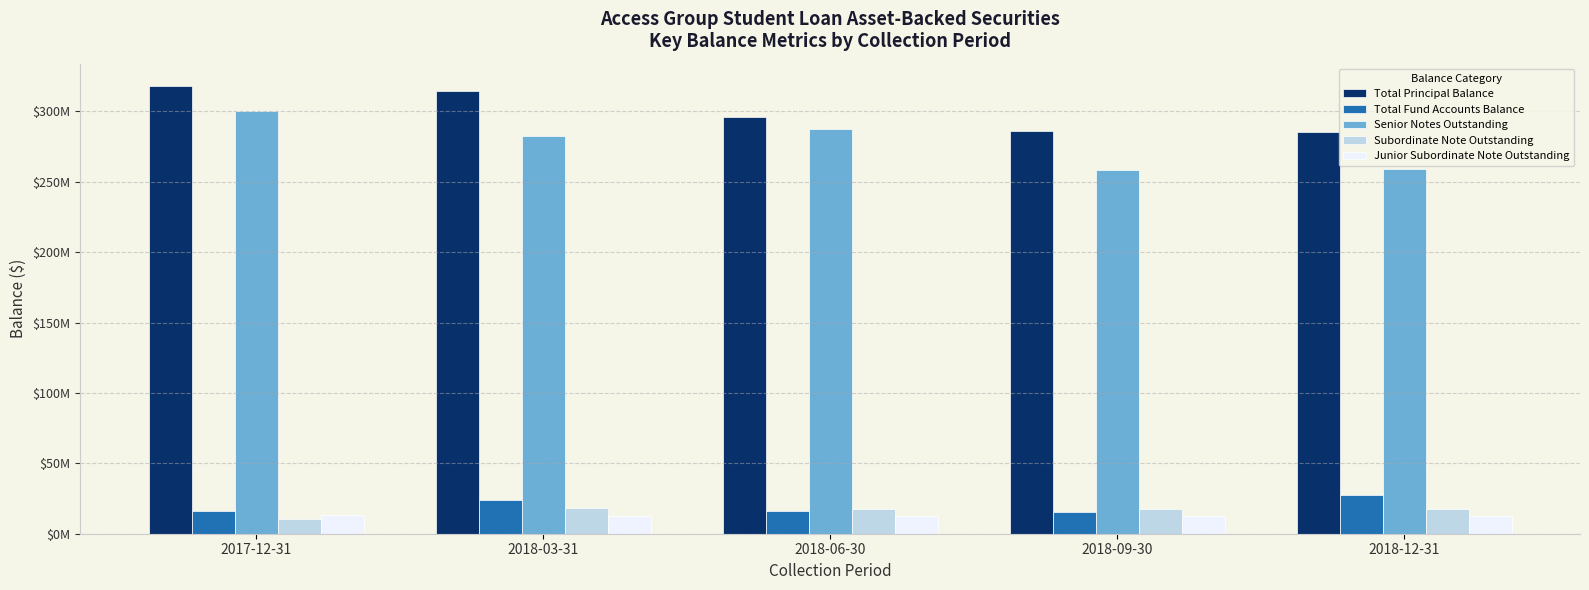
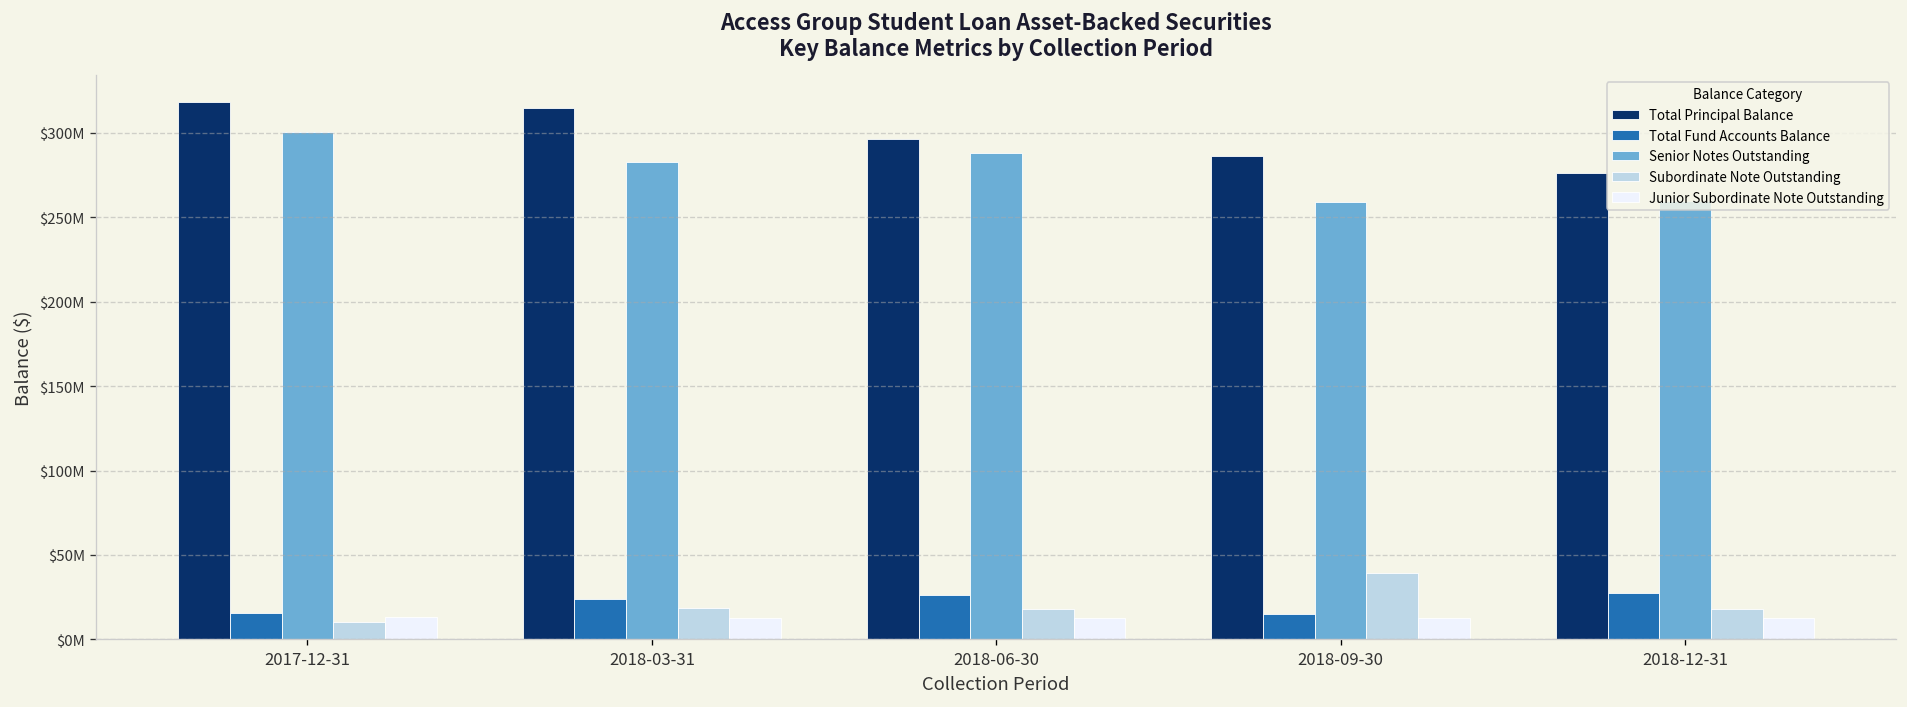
Total Fund Accounts Balance, 2018-06-30: $16000000 -> $26000000
Subordinate Note Outstanding, 2018-09-30: $18000000 -> $39000000
Total Principal Balance, 2018-12-31: $285000000 -> $276000000
